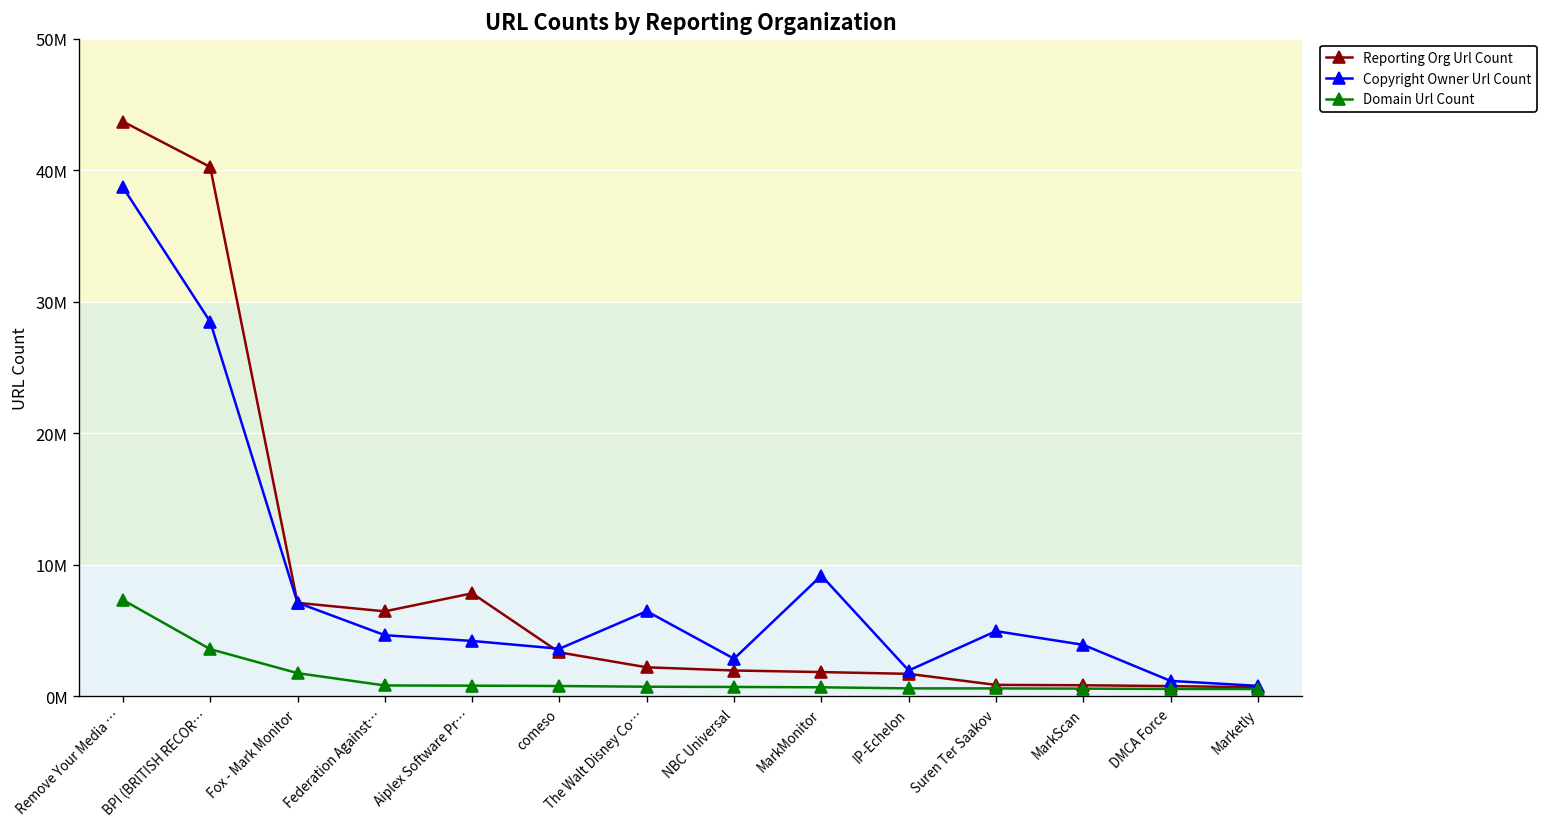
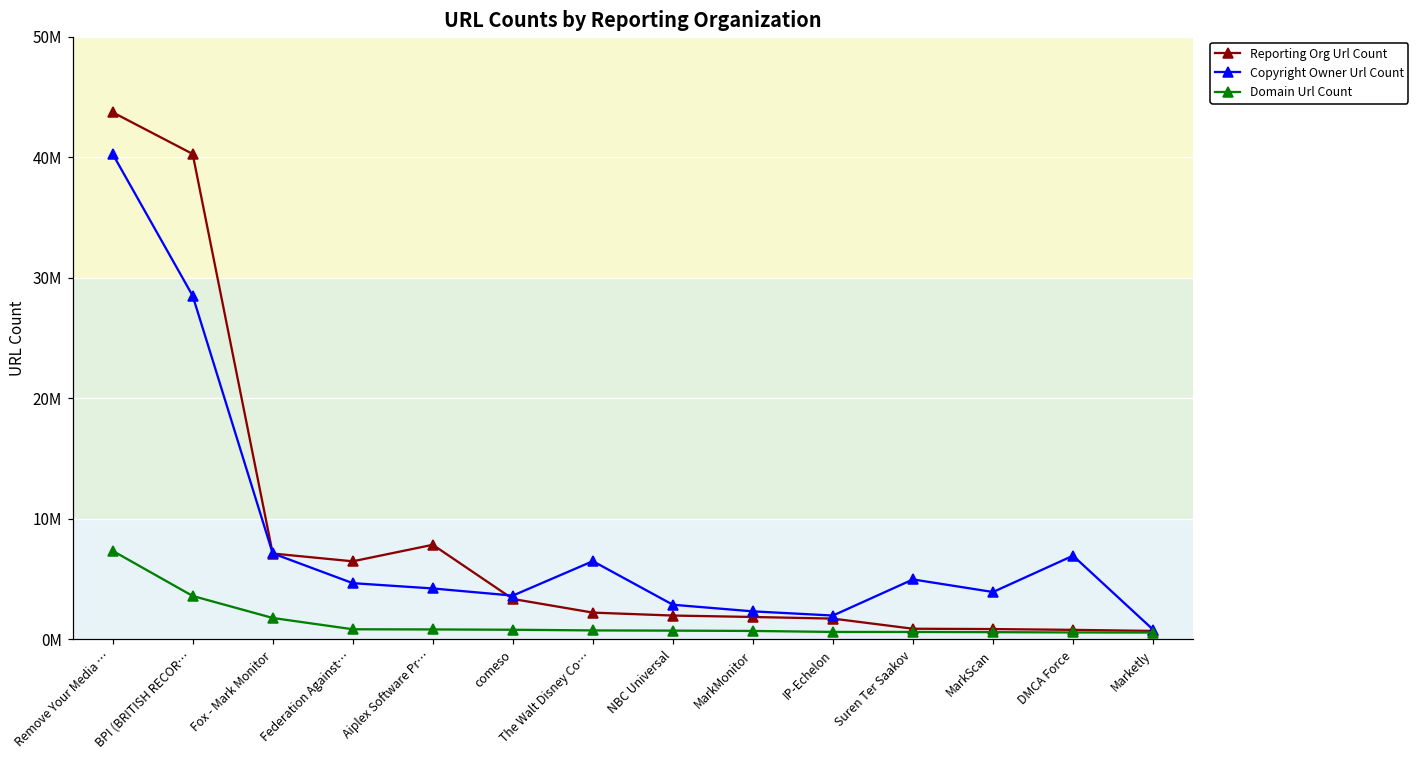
Copyright Owner Url Count, Remove Your Media …: 38700000 -> 40300000
Copyright Owner Url Count, MarkMonitor: 9200000 -> 2300000
Copyright Owner Url Count, DMCA Force: 1200000 -> 6900000
